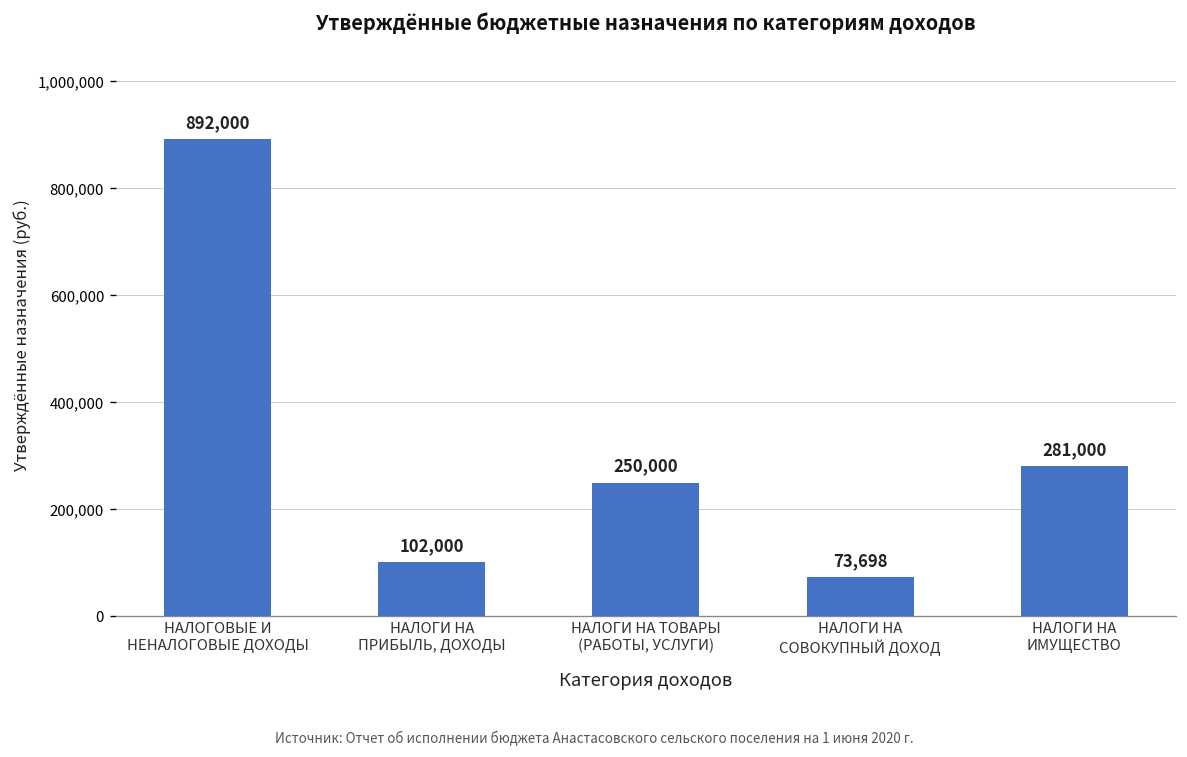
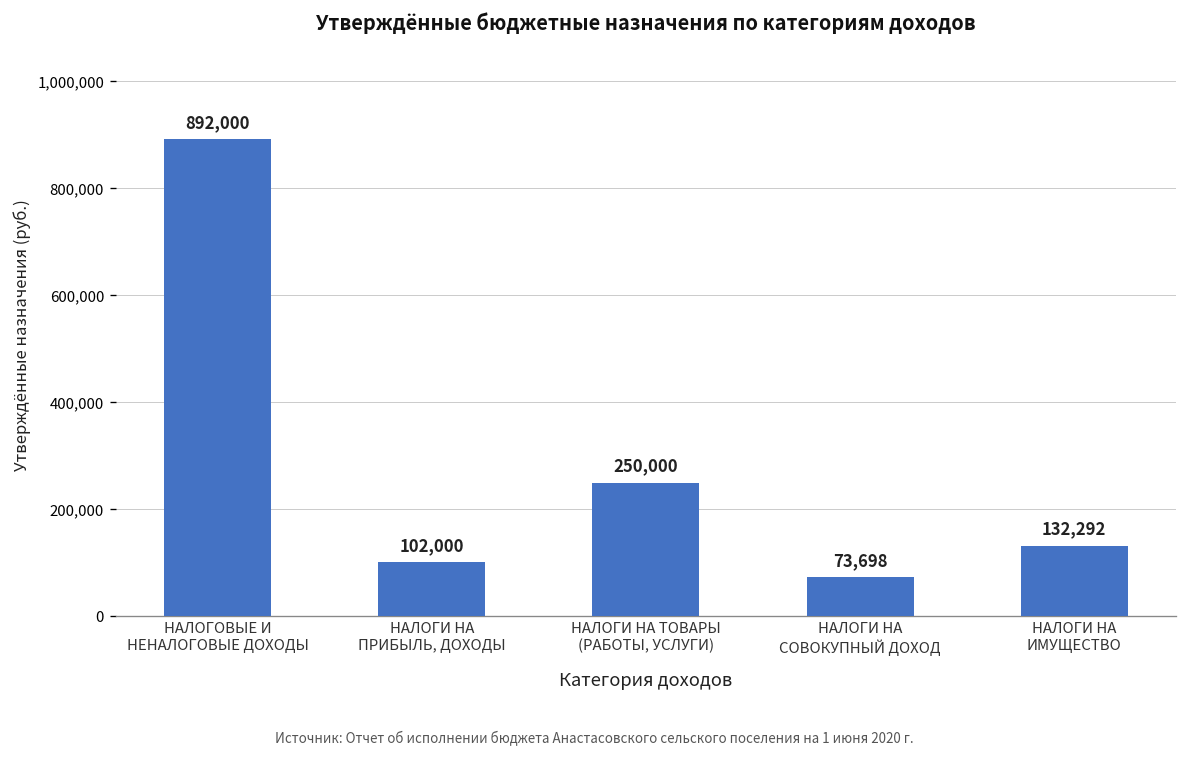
НАЛОГИ НА ИМУЩЕСТВО: 281,000 -> 132,292
